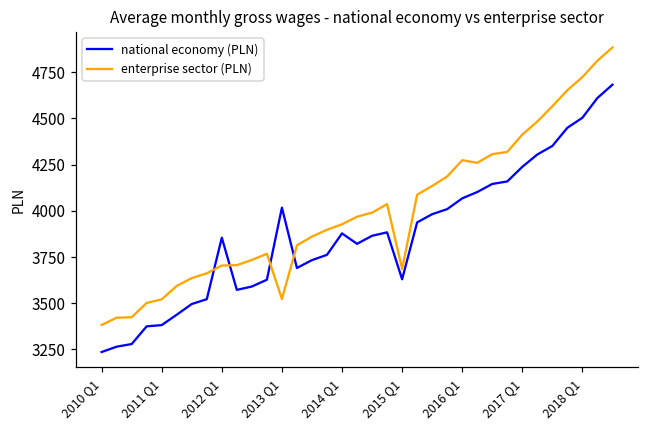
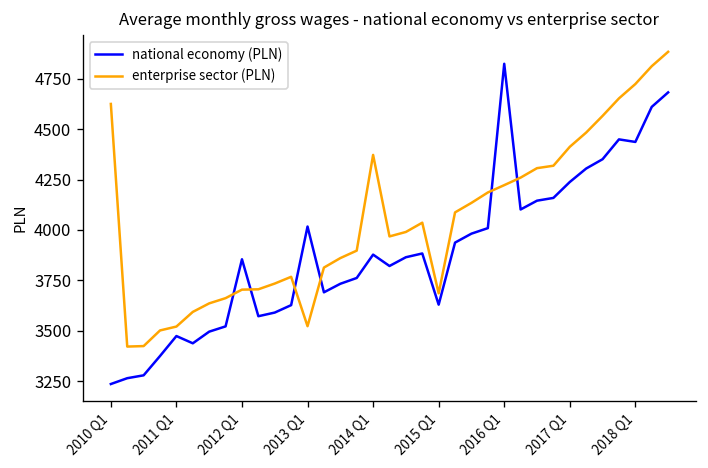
enterprise sector (PLN), 2010 Q1: 3380 -> 4630
national economy (PLN), 2011 Q1: 3380 -> 3470
enterprise sector (PLN), 2014 Q1: 3930 -> 4370
national economy (PLN), 2016 Q1: 4070 -> 4820
enterprise sector (PLN), 2016 Q1: 4270 -> 4220
national economy (PLN), 2018 Q1: 4500 -> 4440
